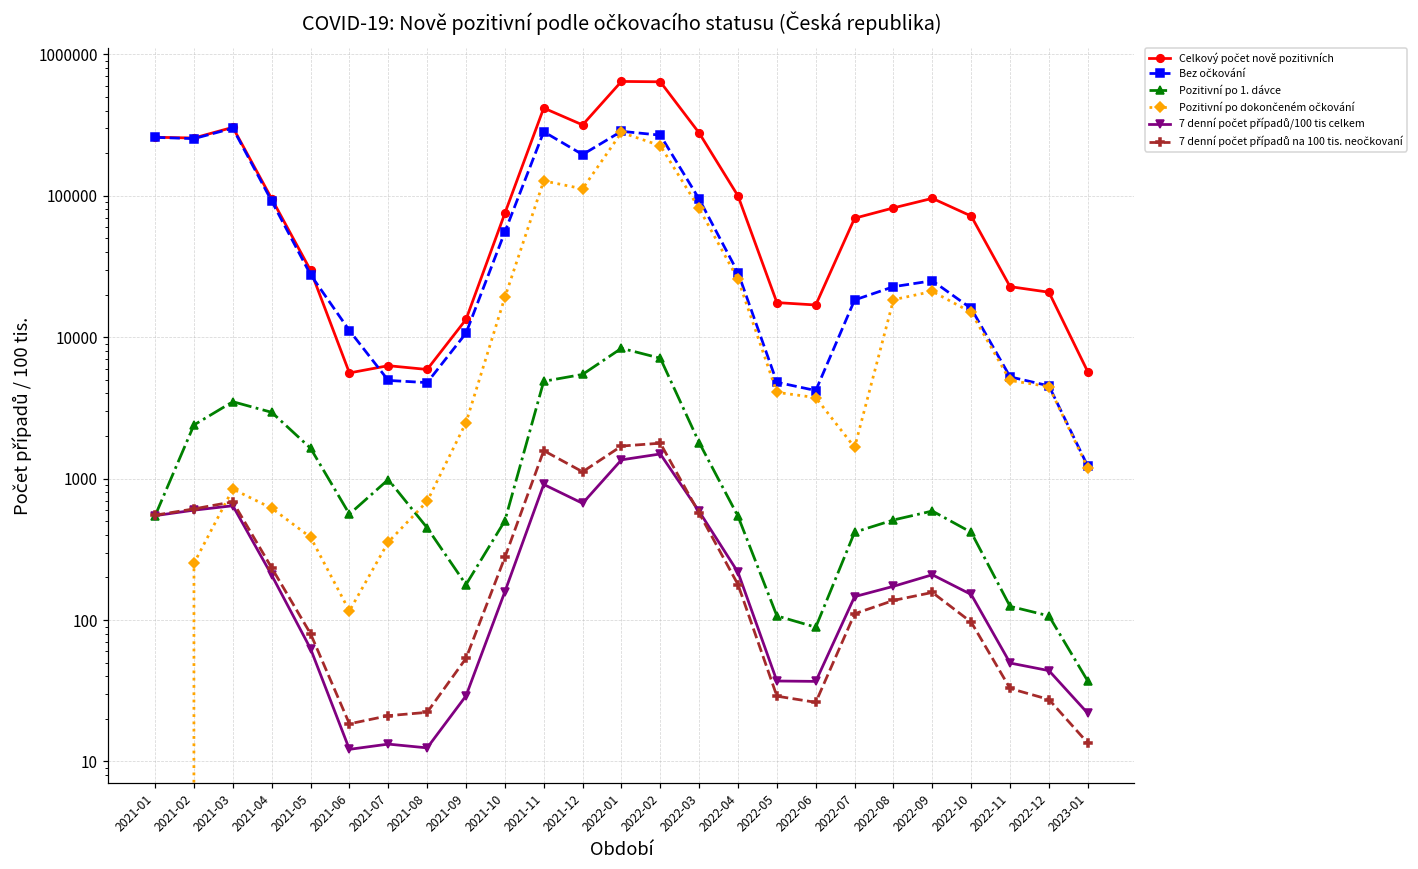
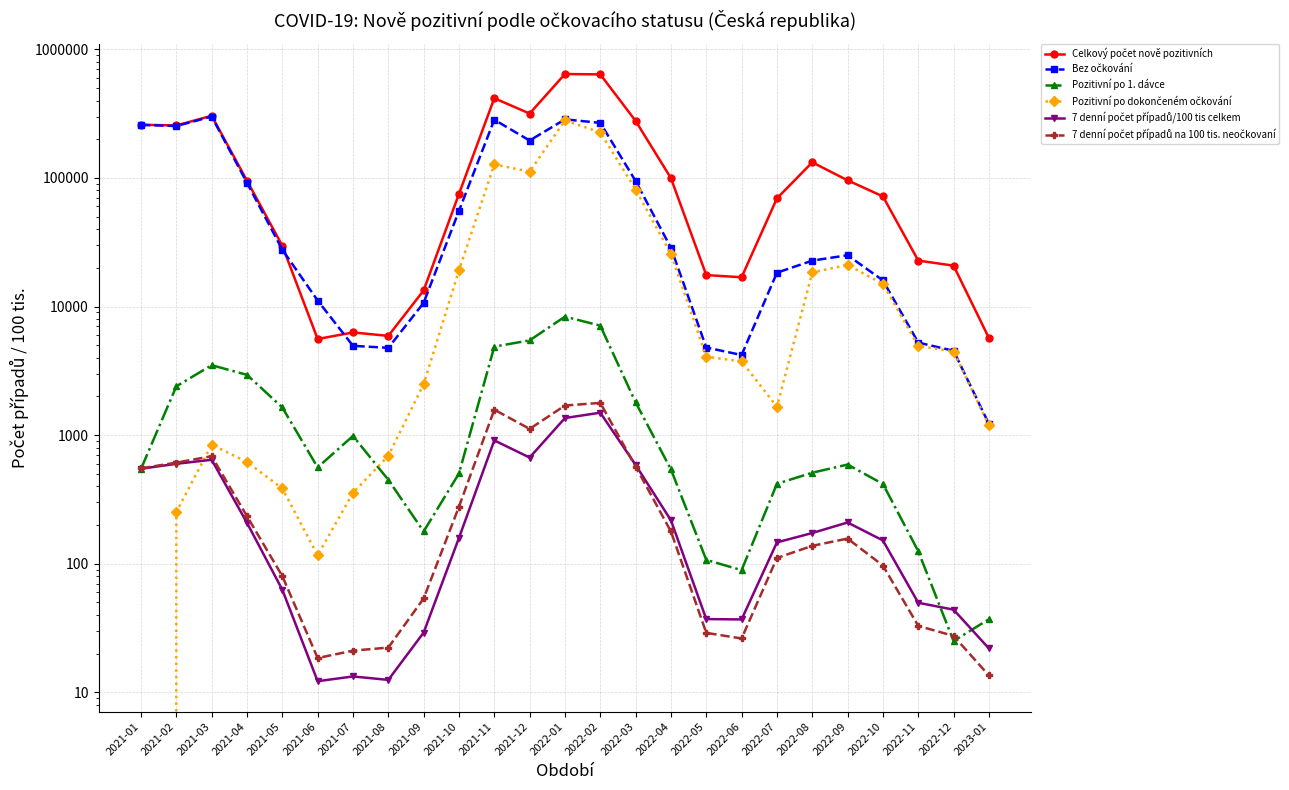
Celkový počet nově pozitivních, 2022-08: 80000 -> 130000
Pozitivní po 1. dávce, 2022-12: 110 -> 25
